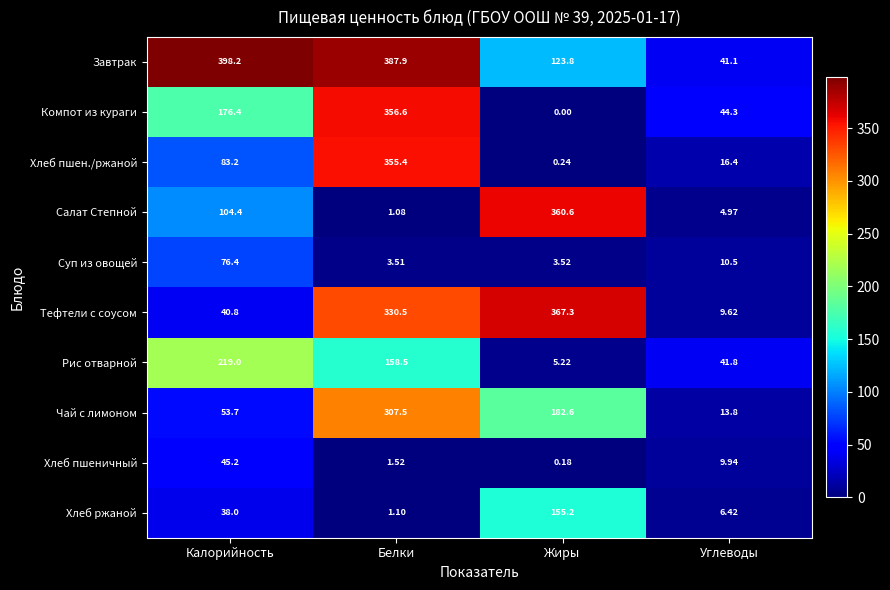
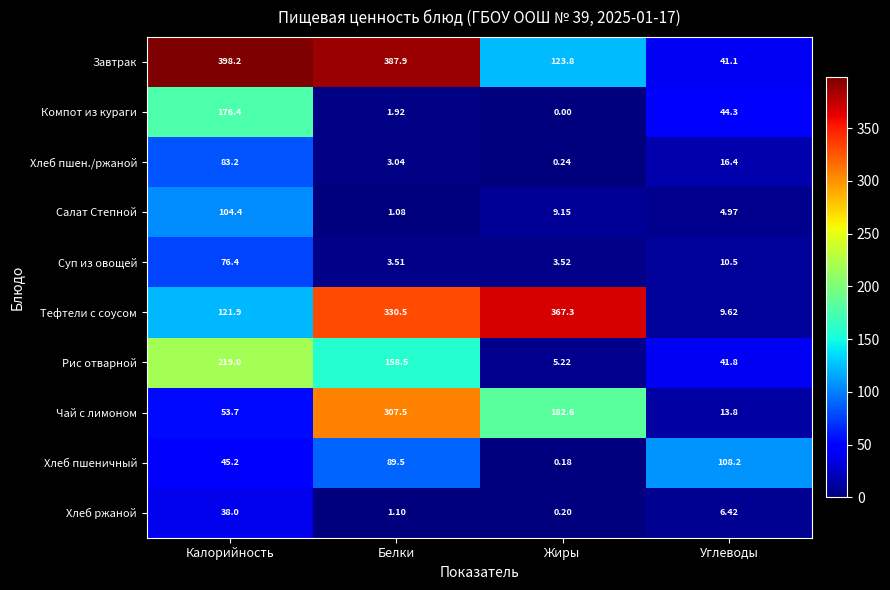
Компот из кураги, Белки: 356.6 -> 1.92
Хлеб пшен./ржаной, Белки: 355.4 -> 3.04
Салат Степной, Жиры: 360.6 -> 9.15
Тефтели с соусом, Калорийность: 40.8 -> 121.9
Хлеб пшеничный, Белки: 1.52 -> 89.5
Хлеб пшеничный, Углеводы: 9.94 -> 108.2
Хлеб ржаной, Жиры: 155.2 -> 0.20
